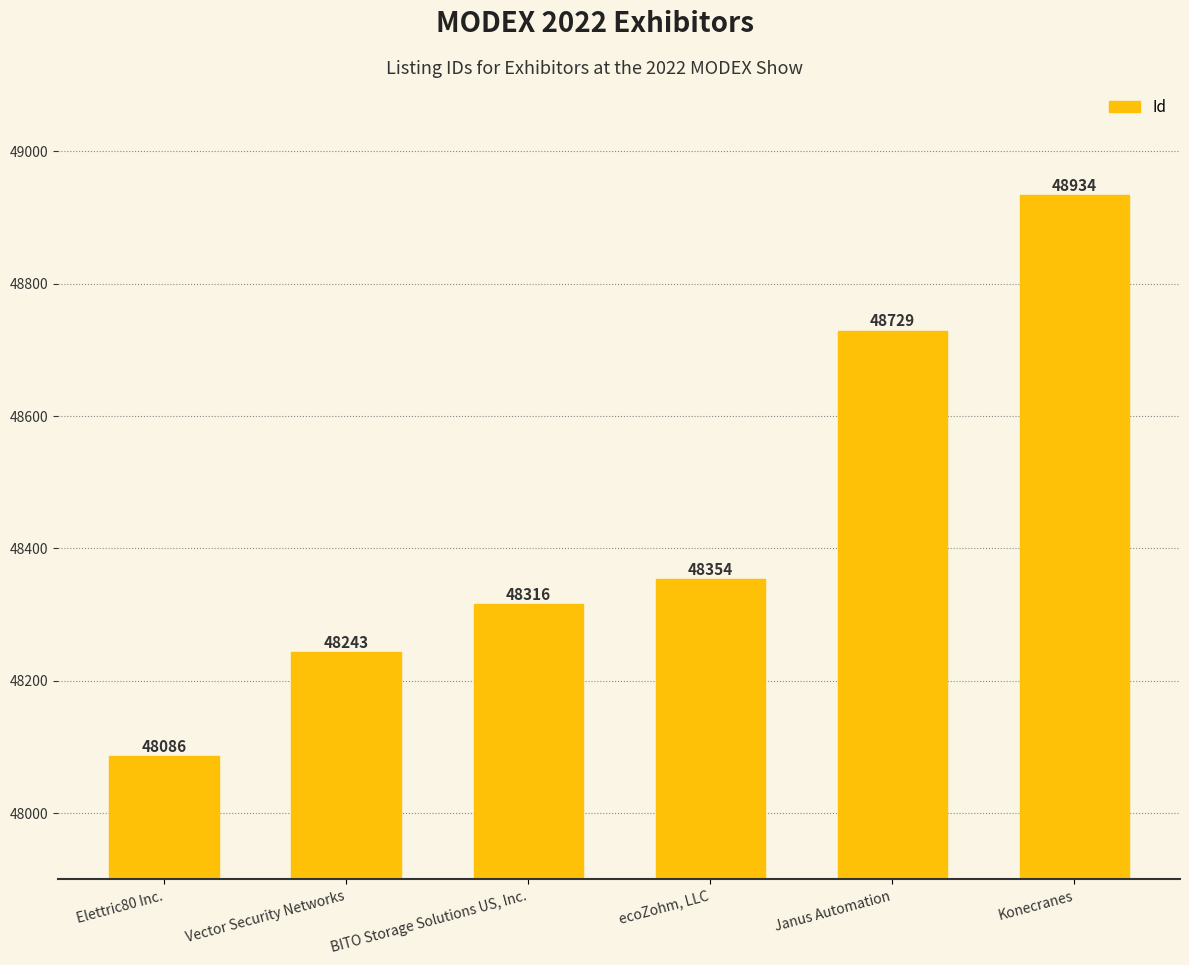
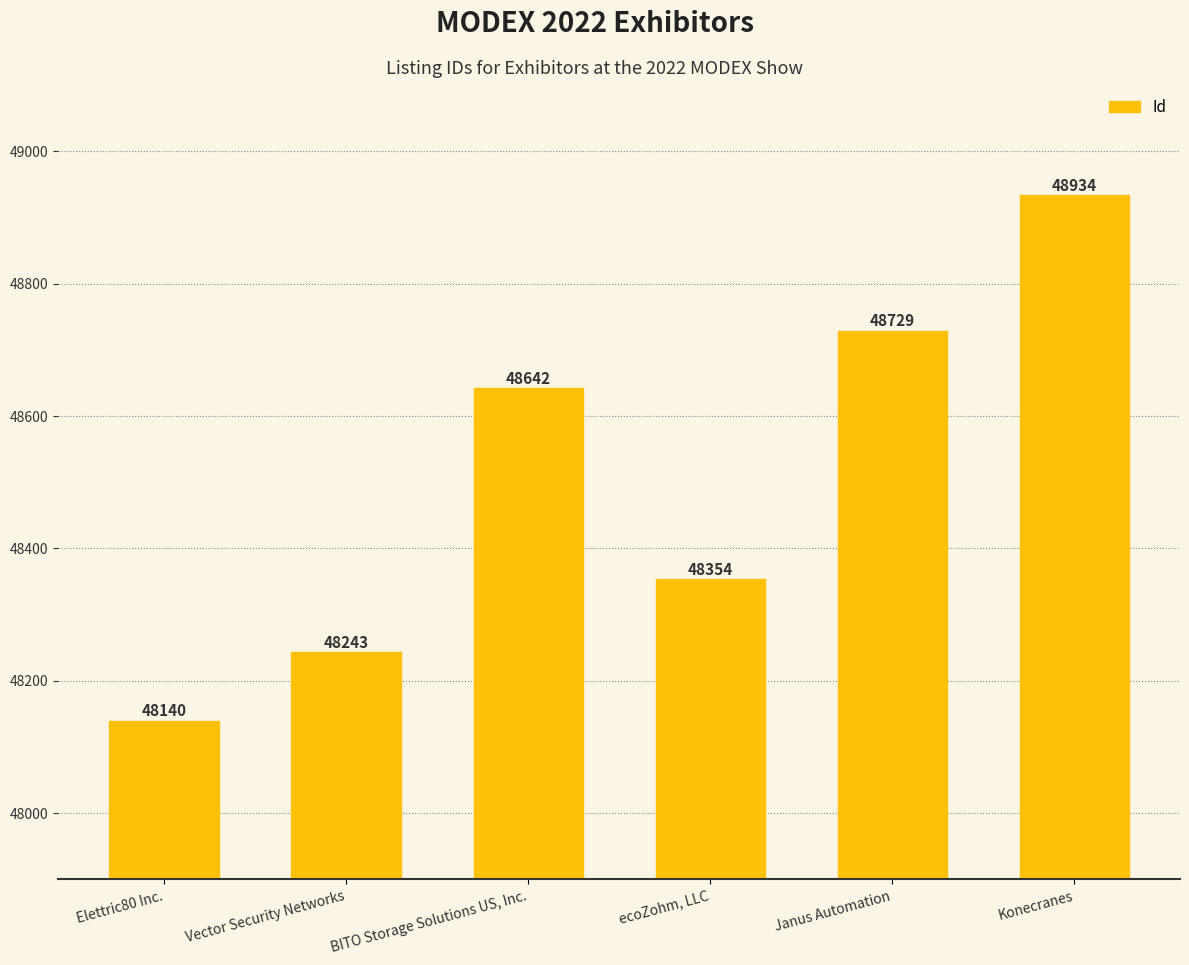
Elettric80 Inc.: 48086 -> 48140
BITO Storage Solutions US, Inc.: 48316 -> 48642
